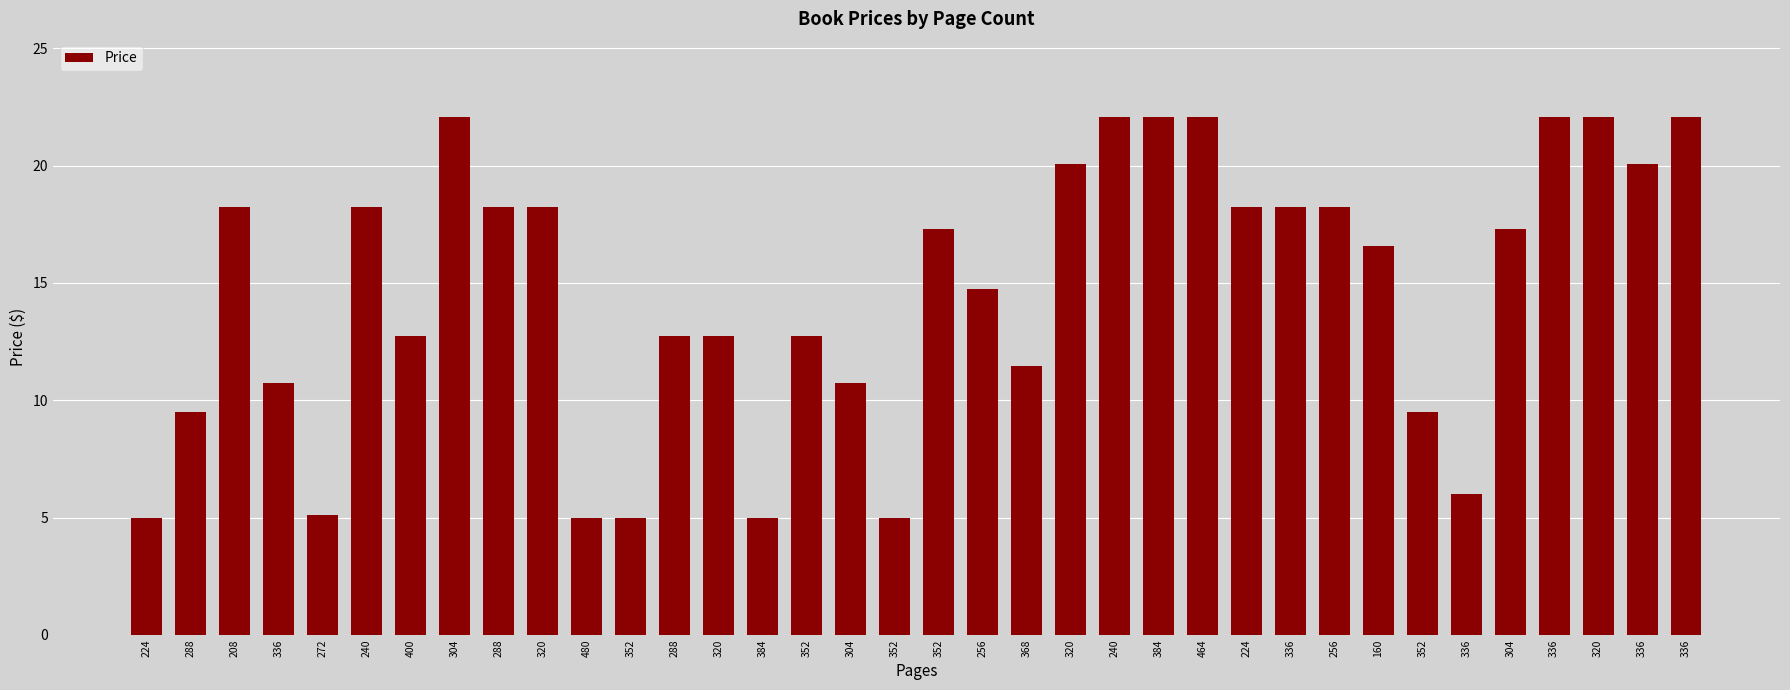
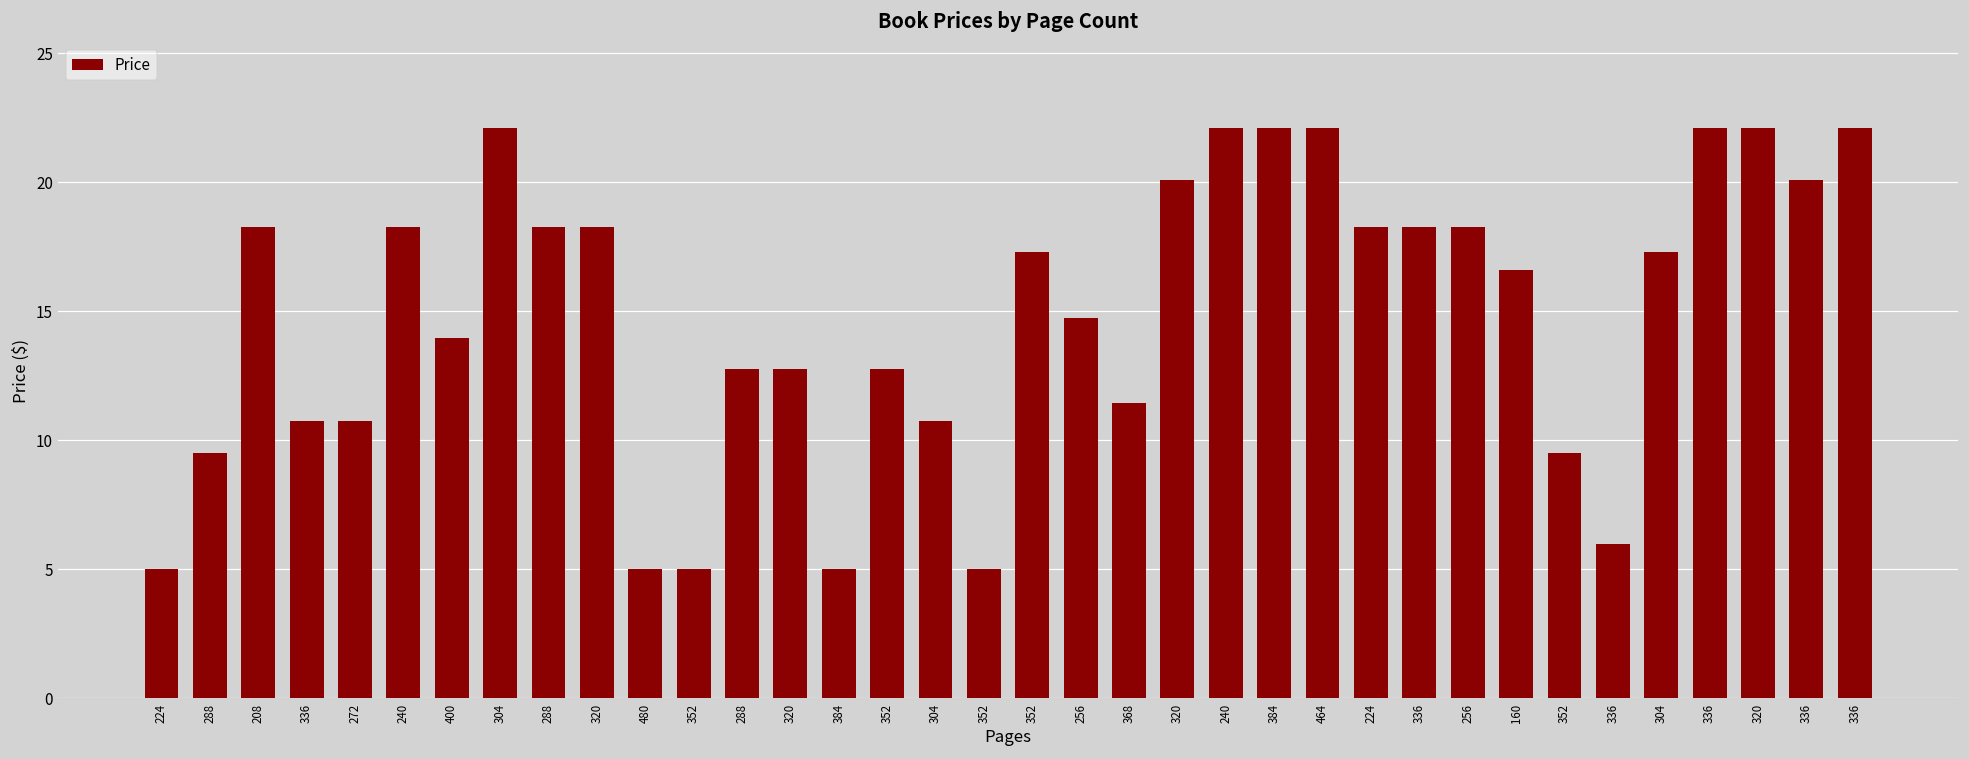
272: 5.1 -> 10.8
400: 12.8 -> 14.0
